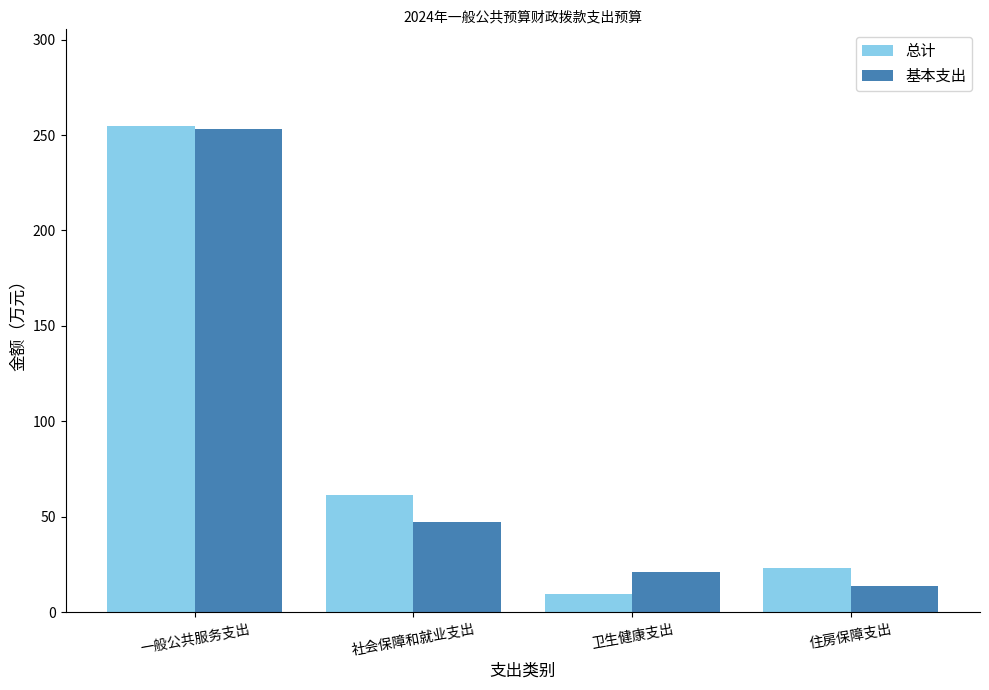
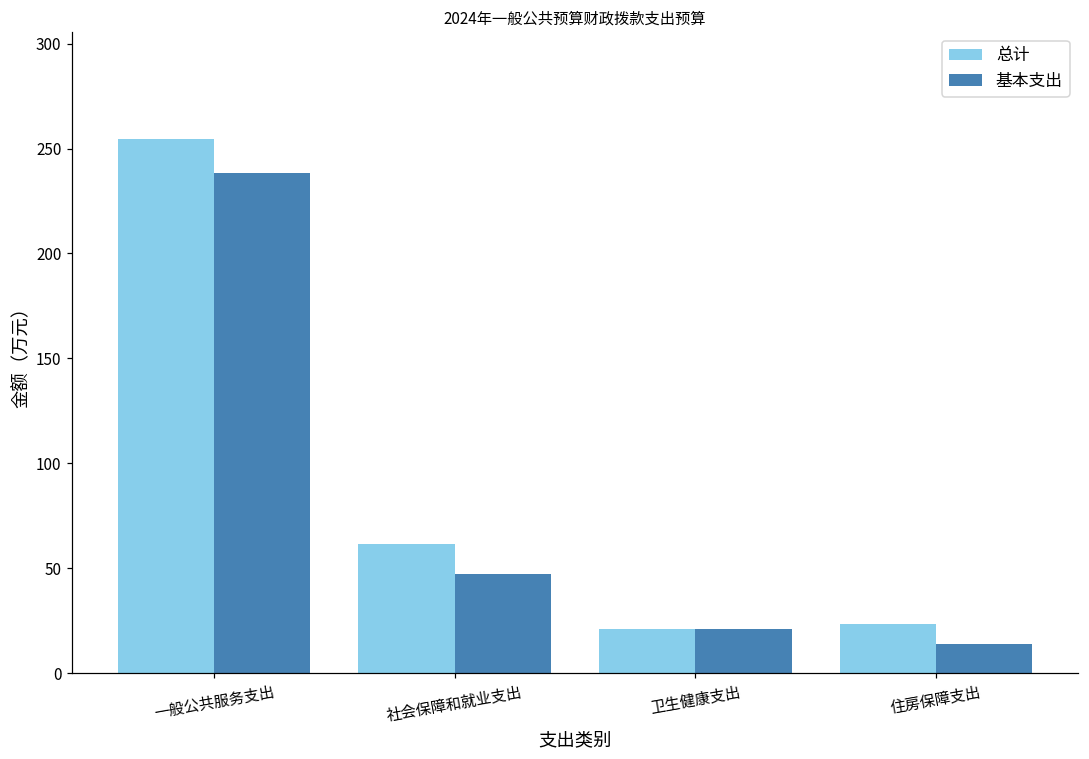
基本支出, 一般公共服务支出: 253 -> 238
总计, 卫生健康支出: 10 -> 21
